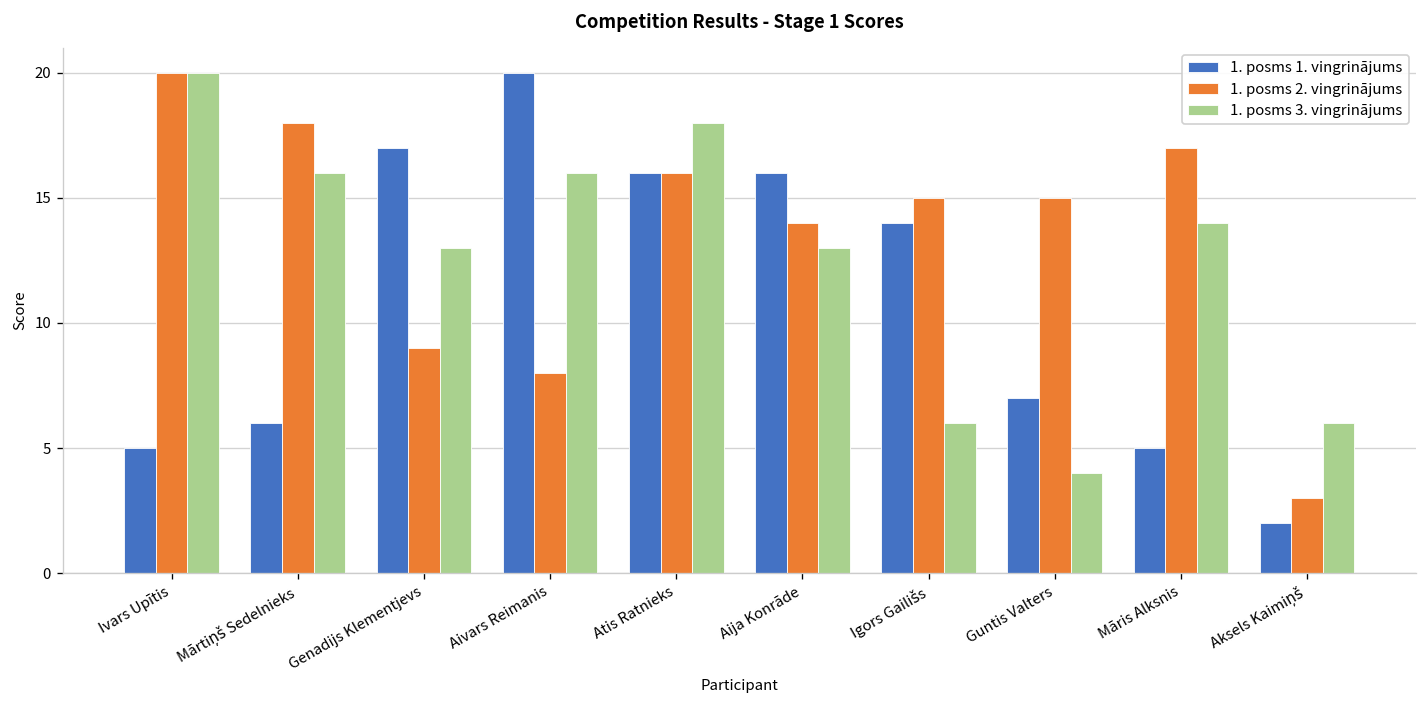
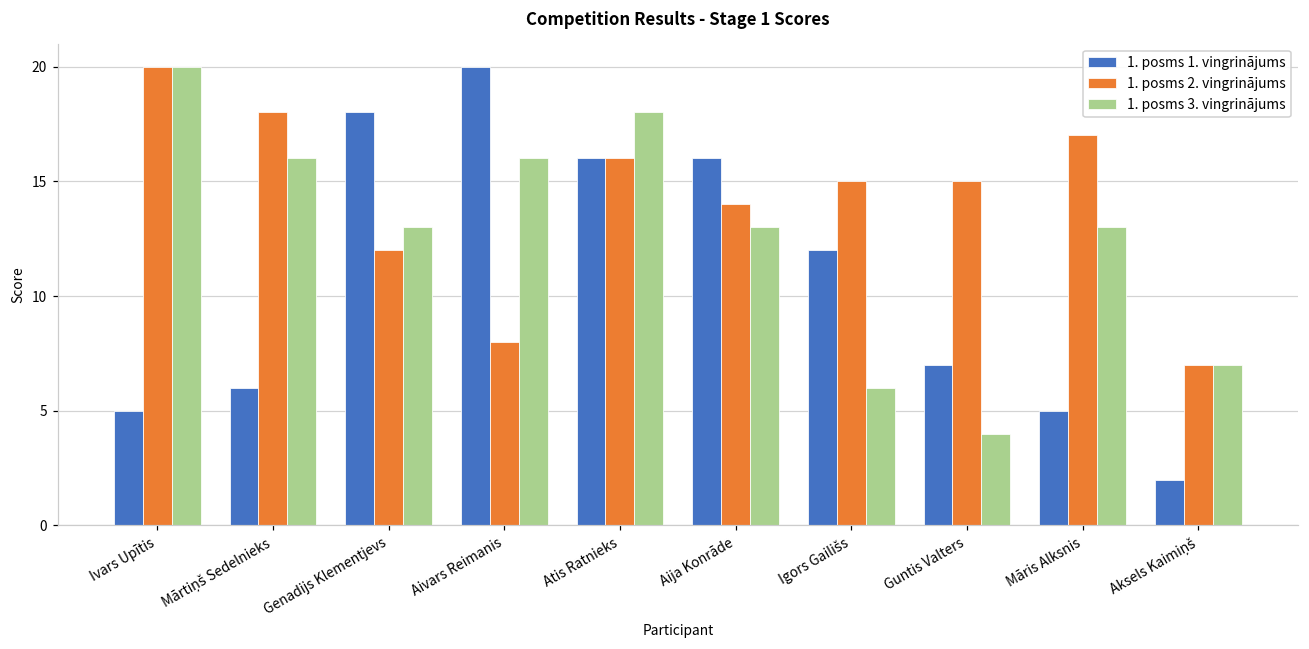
1. posms 1. vingrinājums, Genadijs Klementjevs: 17 -> 18
1. posms 2. vingrinājums, Genadijs Klementjevs: 9 -> 12
1. posms 1. vingrinājums, Igors Gailišs: 14 -> 12
1. posms 3. vingrinājums, Māris Alksnis: 14 -> 13
1. posms 2. vingrinājums, Aksels Kaimiņš: 3 -> 7
1. posms 3. vingrinājums, Aksels Kaimiņš: 6 -> 7
